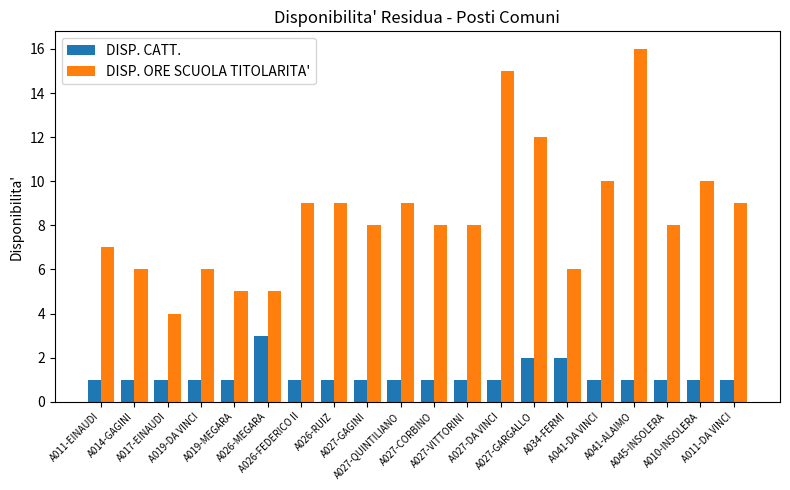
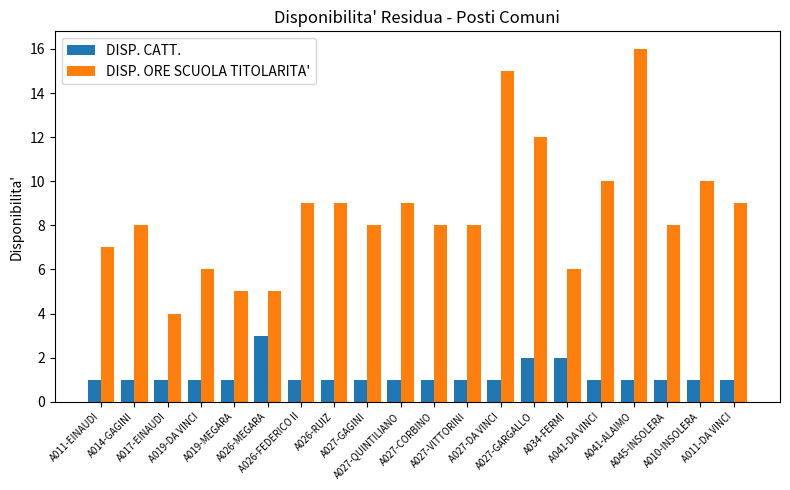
DISP. ORE SCUOLA TITOLARITA', A014-GAGINI: 6 -> 8
